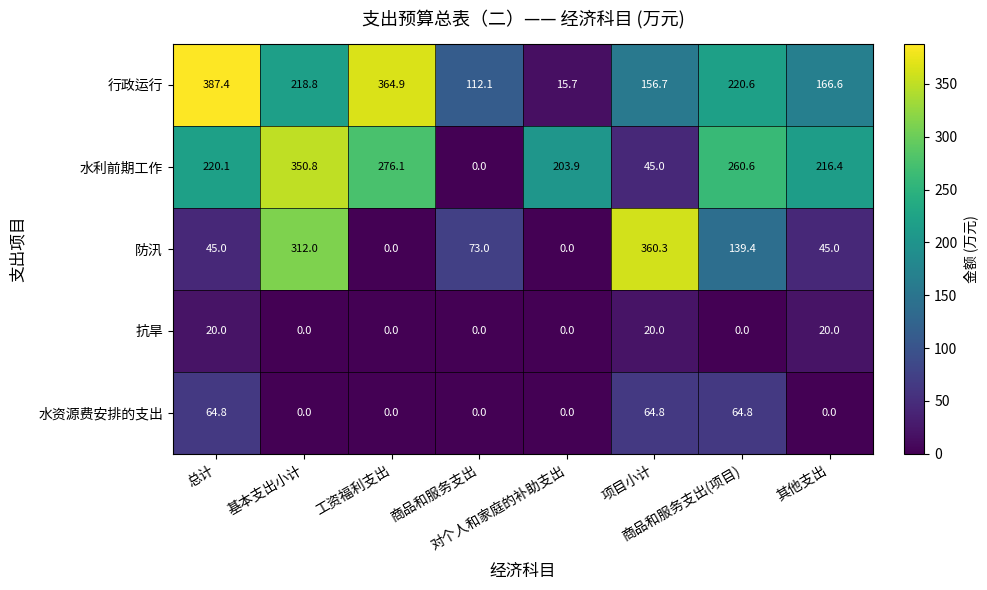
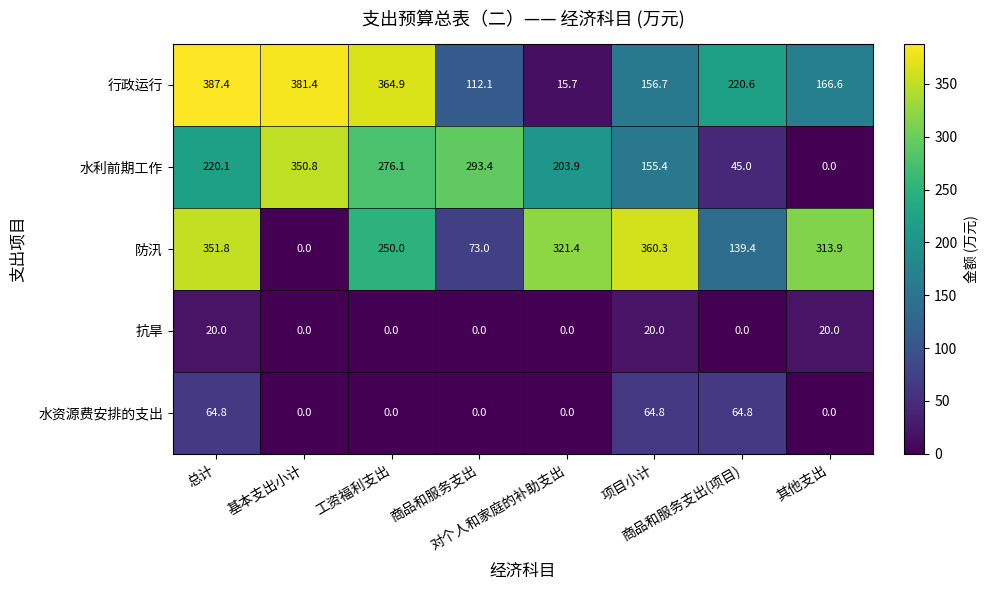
行政运行, 基本支出小计: 218.8 -> 381.4
水利前期工作, 商品和服务支出: 0.0 -> 293.4
水利前期工作, 项目小计: 45.0 -> 155.4
水利前期工作, 商品和服务支出(项目): 260.6 -> 45.0
水利前期工作, 其他支出: 216.4 -> 0.0
防汛, 总计: 45.0 -> 351.8
防汛, 基本支出小计: 312.0 -> 0.0
防汛, 工资福利支出: 0.0 -> 250.0
防汛, 对个人和家庭的补助支出: 0.0 -> 321.4
防汛, 其他支出: 45.0 -> 313.9
